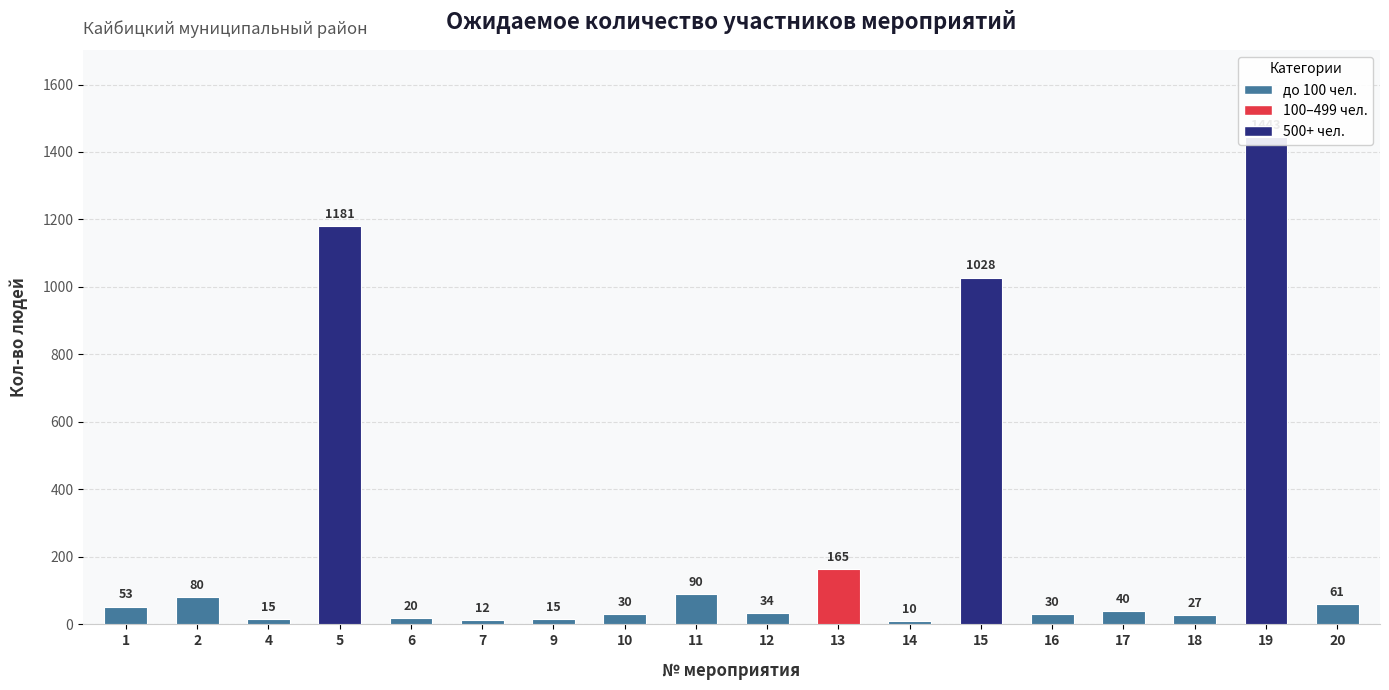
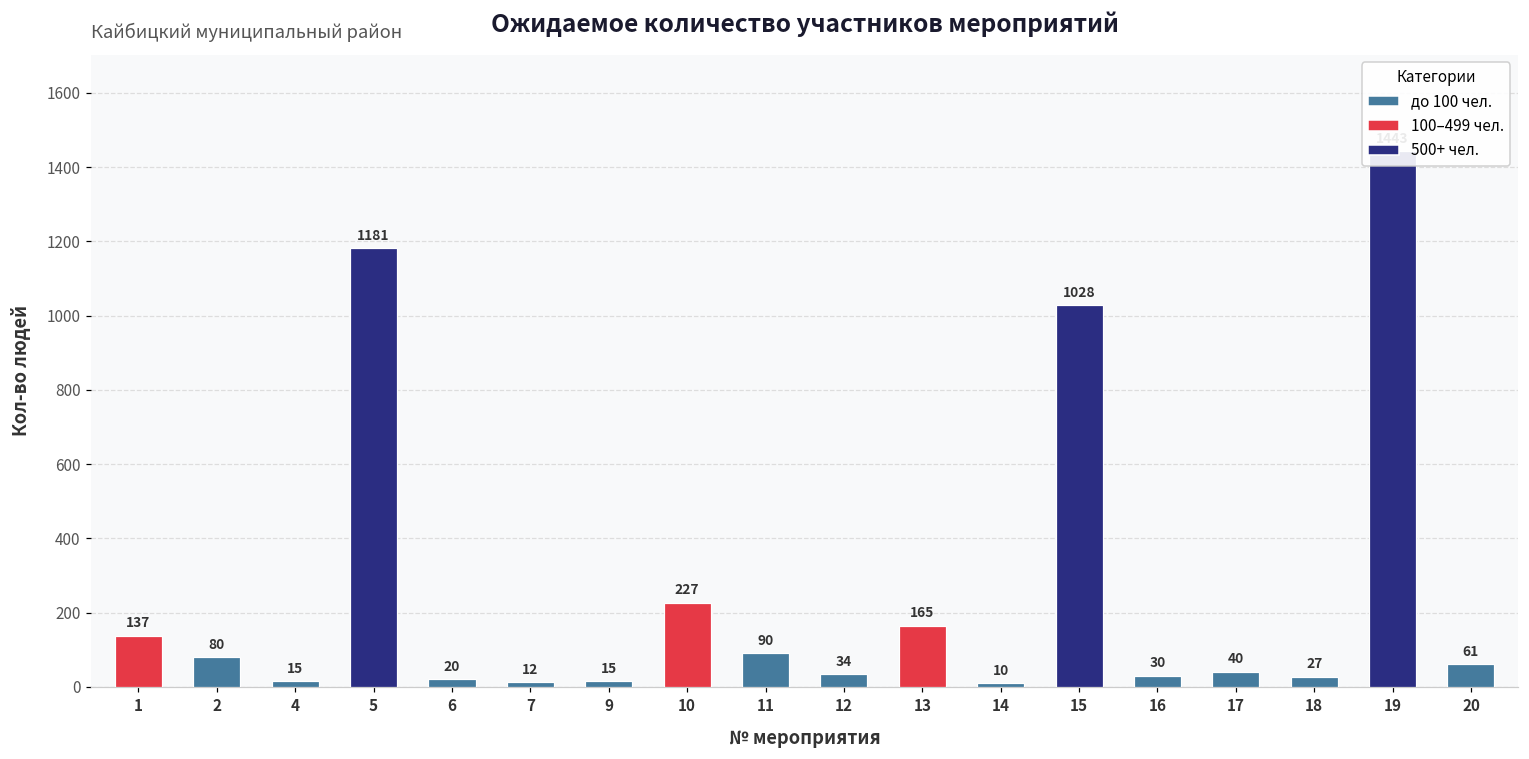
1: 53 -> 137
10: 30 -> 227
